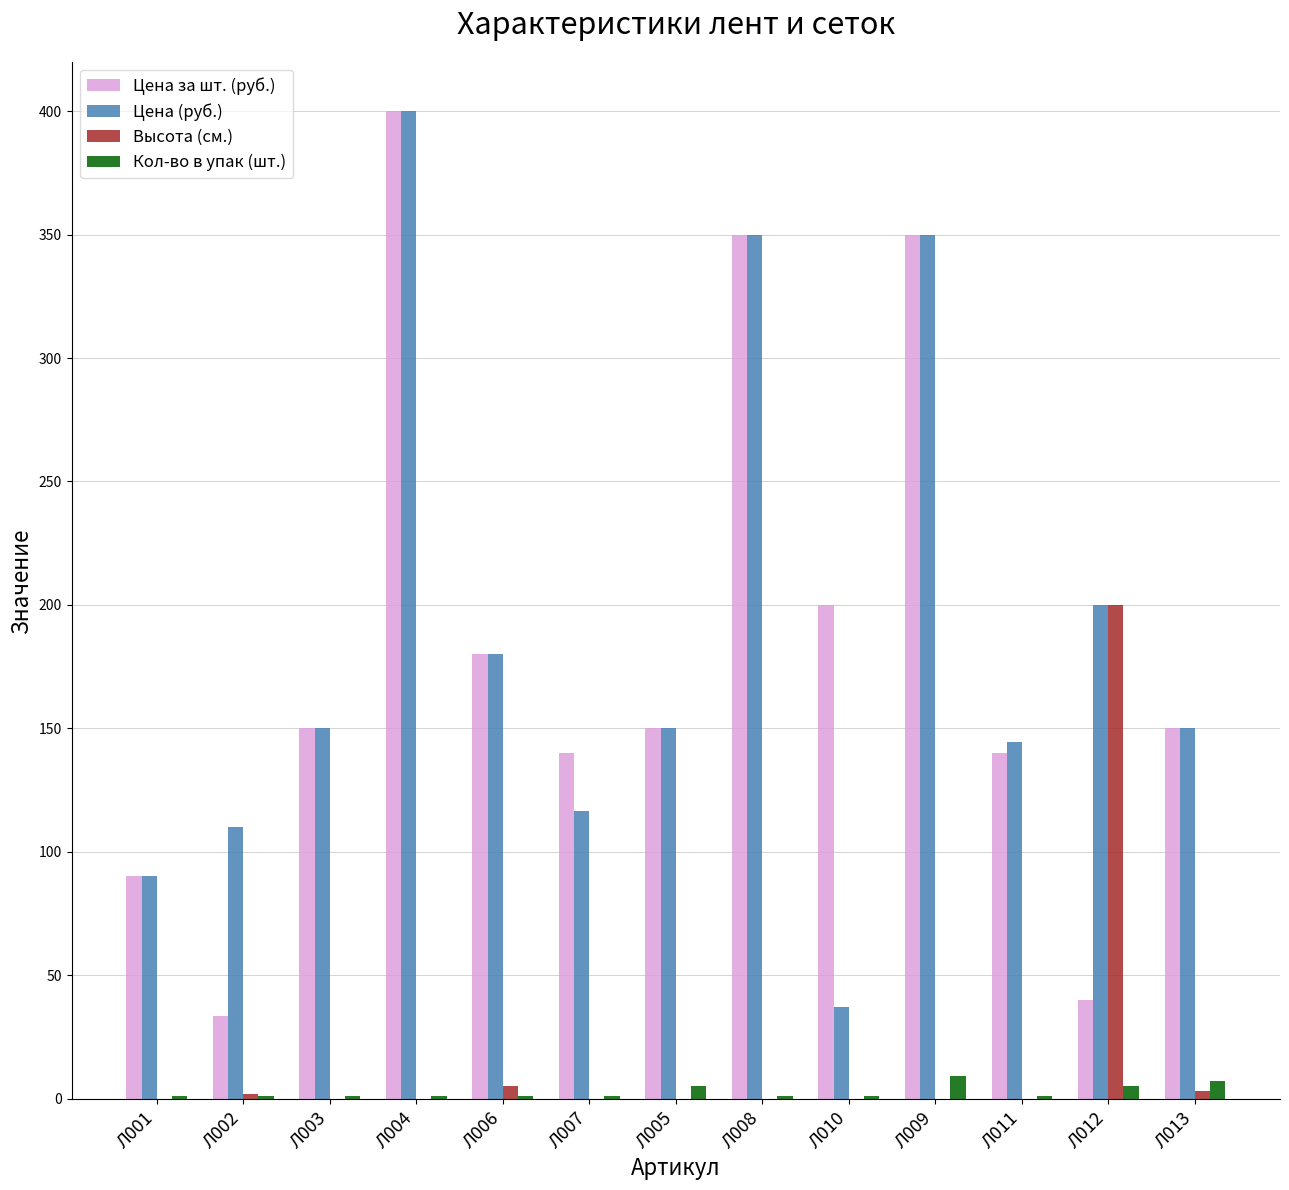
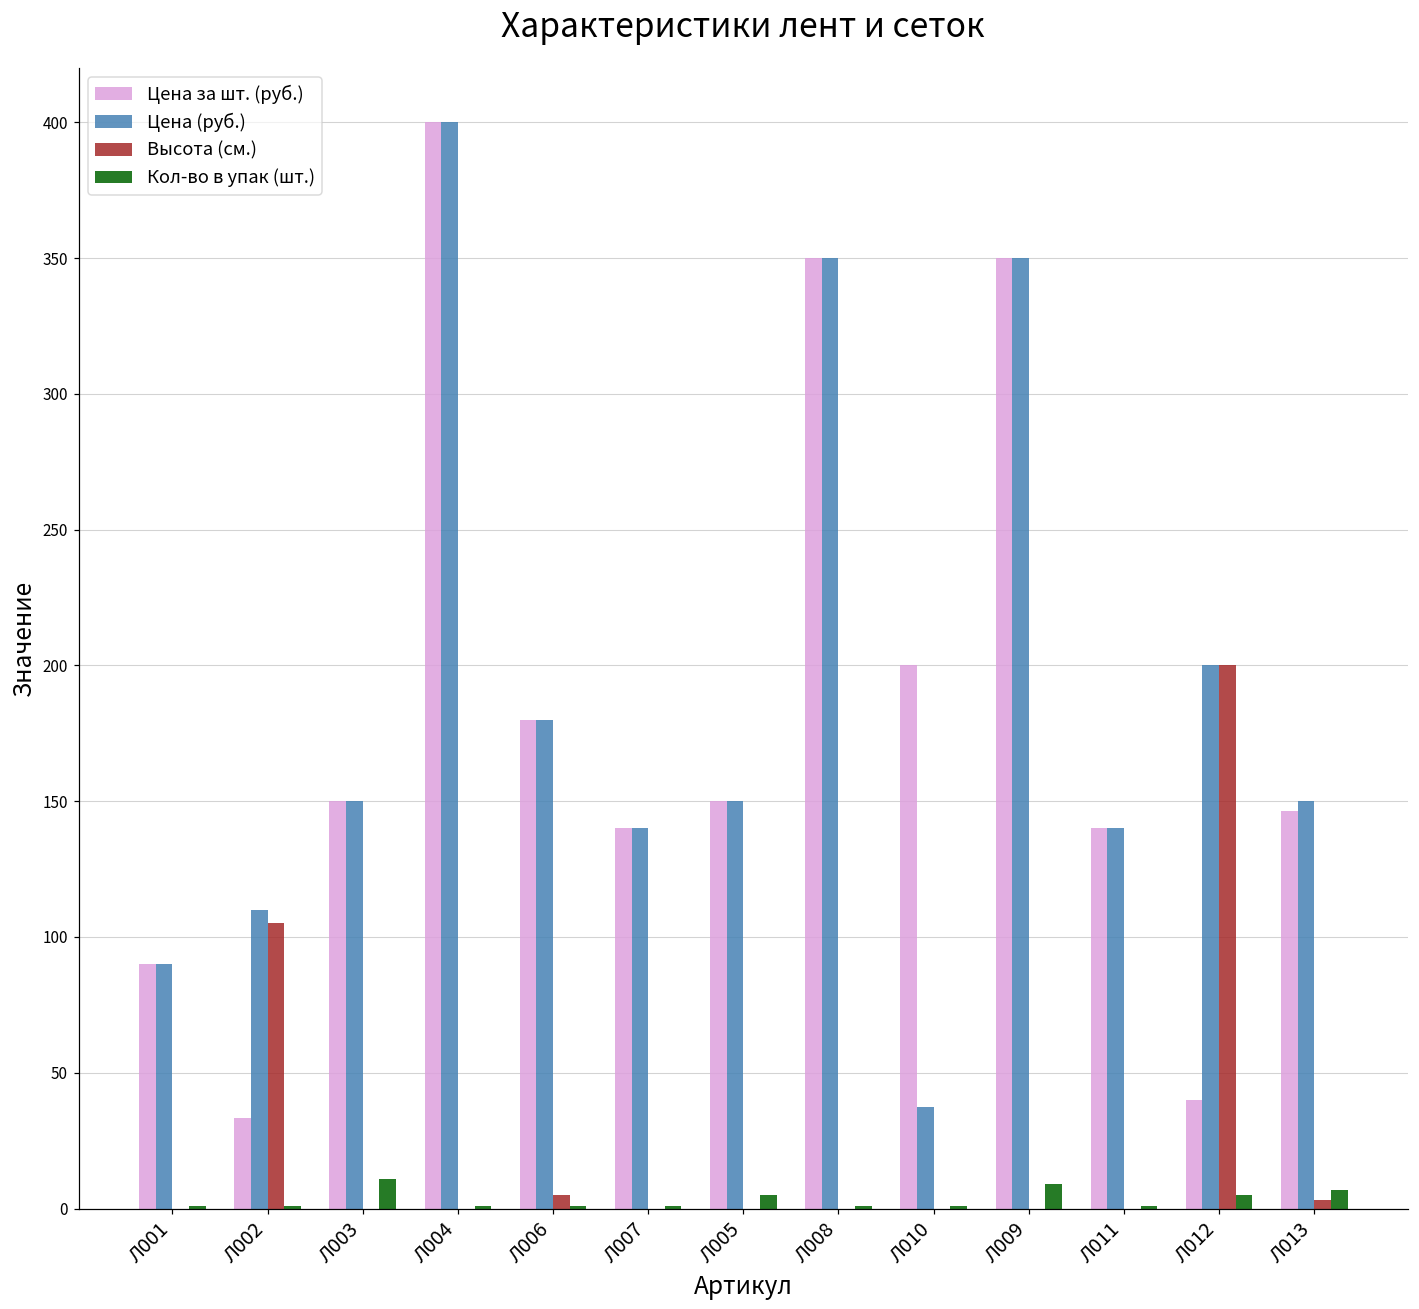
Высота (см.), Л002: 2 -> 105
Кол-во в упак (шт.), Л003: 1 -> 11
Цена (руб.), Л007: 117 -> 140
Цена (руб.), Л011: 145 -> 140
Цена за шт. (руб.), Л013: 150 -> 146
